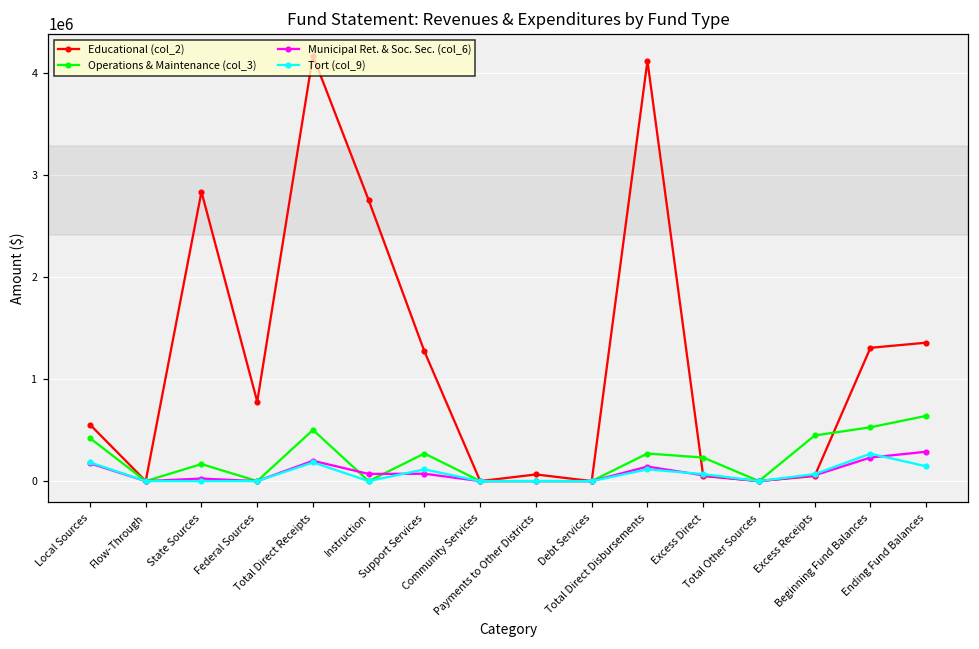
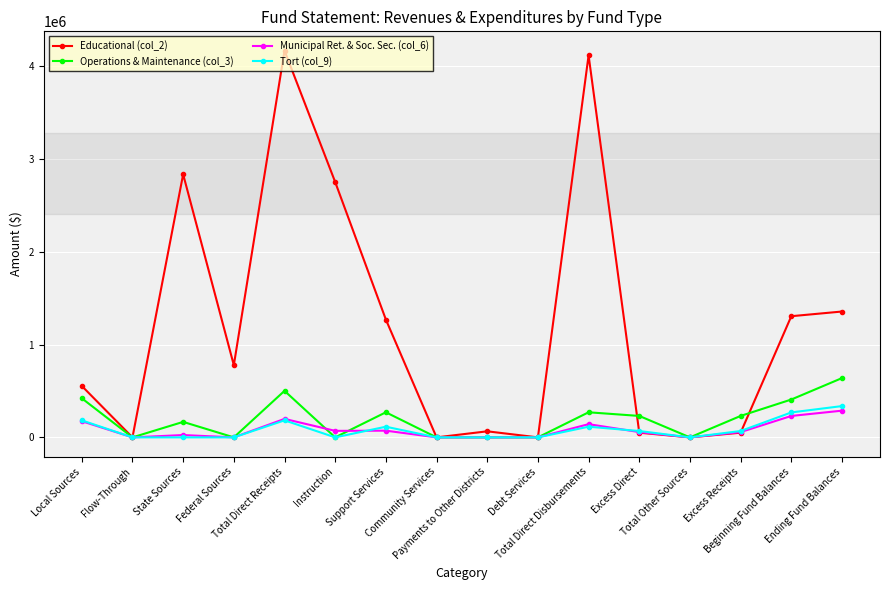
Operations & Maintenance (col_3), Excess Receipts: 400000 -> 200000
Operations & Maintenance (col_3), Beginning Fund Balances: 500000 -> 400000
Tort (col_9), Ending Fund Balances: 100000 -> 300000
